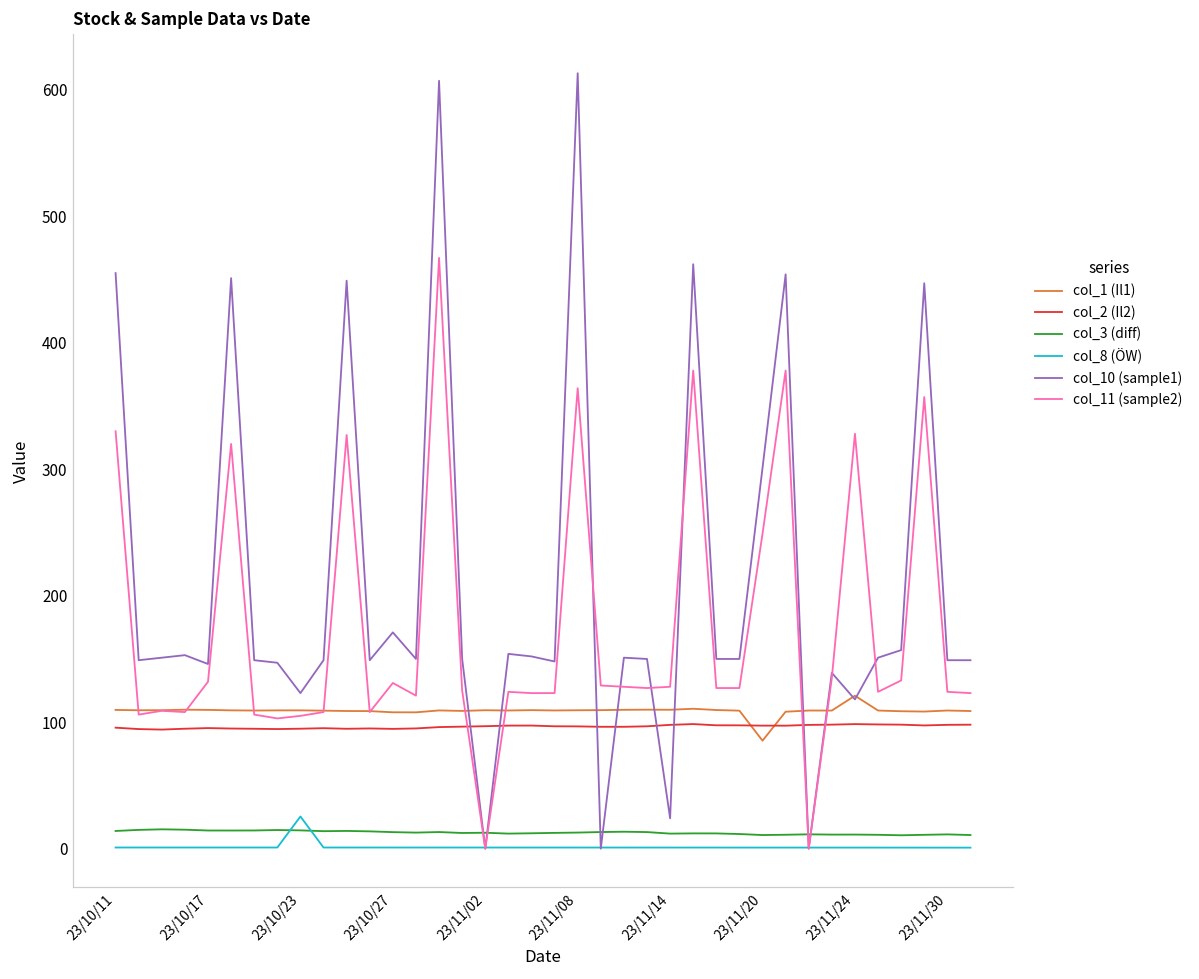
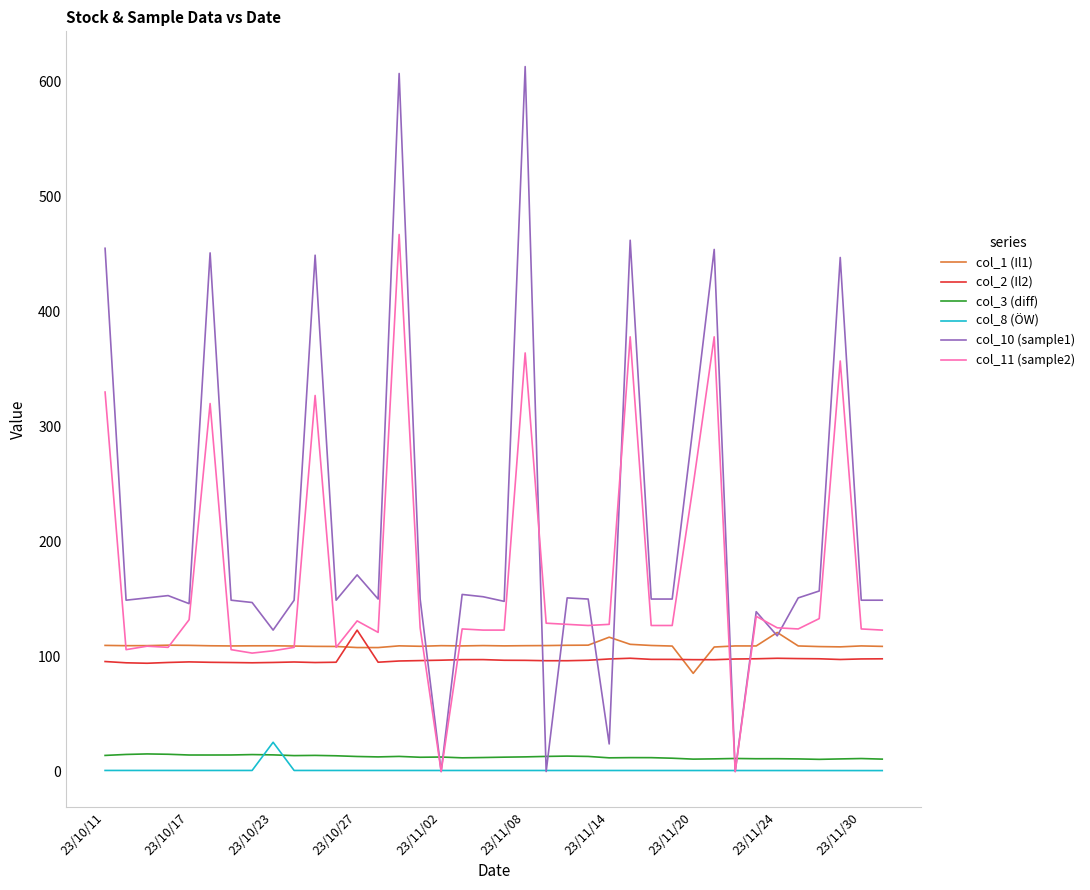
col_2 (Il2), 23/10/27: 95 -> 123
col_1 (Il1), 23/11/14: 110 -> 117
col_11 (sample2), 23/11/24: 328 -> 125
